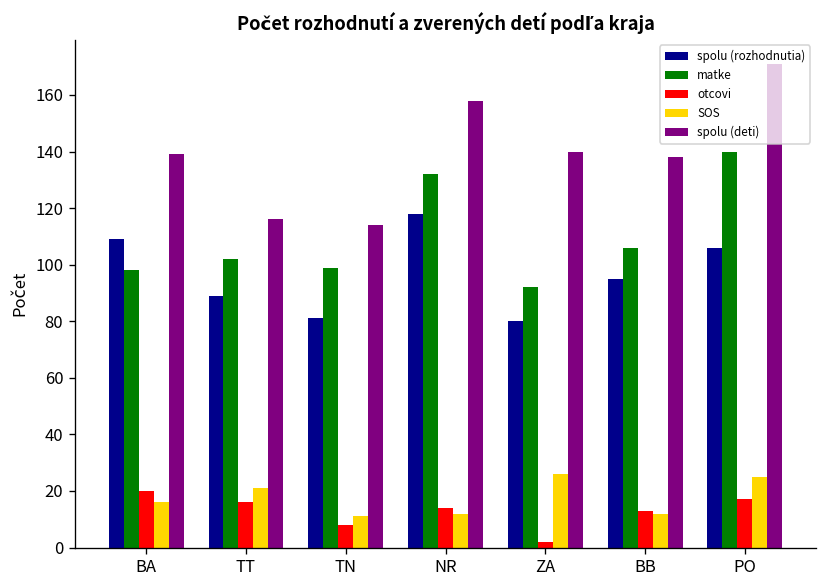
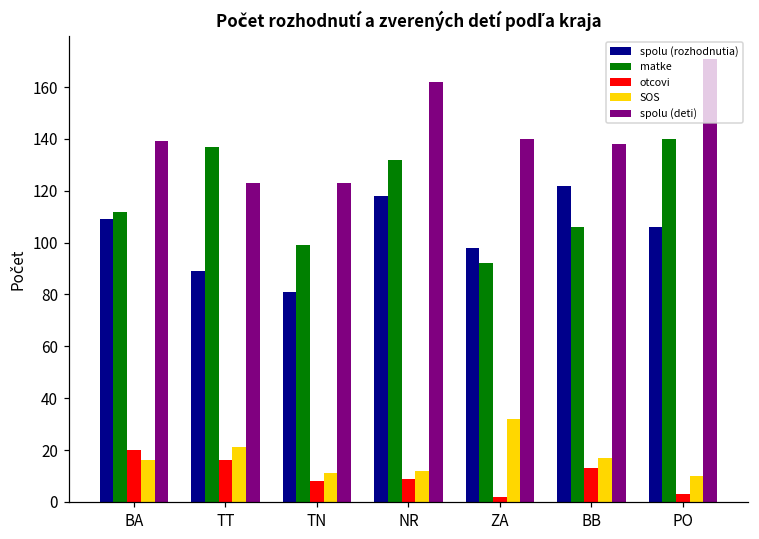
matke, BA: 98 -> 112
matke, TT: 102 -> 137
spolu (deti), TT: 116 -> 123
spolu (deti), TN: 114 -> 123
otcovi, NR: 14 -> 9
spolu (deti), NR: 158 -> 162
spolu (rozhodnutia), ZA: 80 -> 98
SOS, ZA: 26 -> 32
spolu (rozhodnutia), BB: 95 -> 122
SOS, BB: 12 -> 17
otcovi, PO: 17 -> 3
SOS, PO: 25 -> 10
